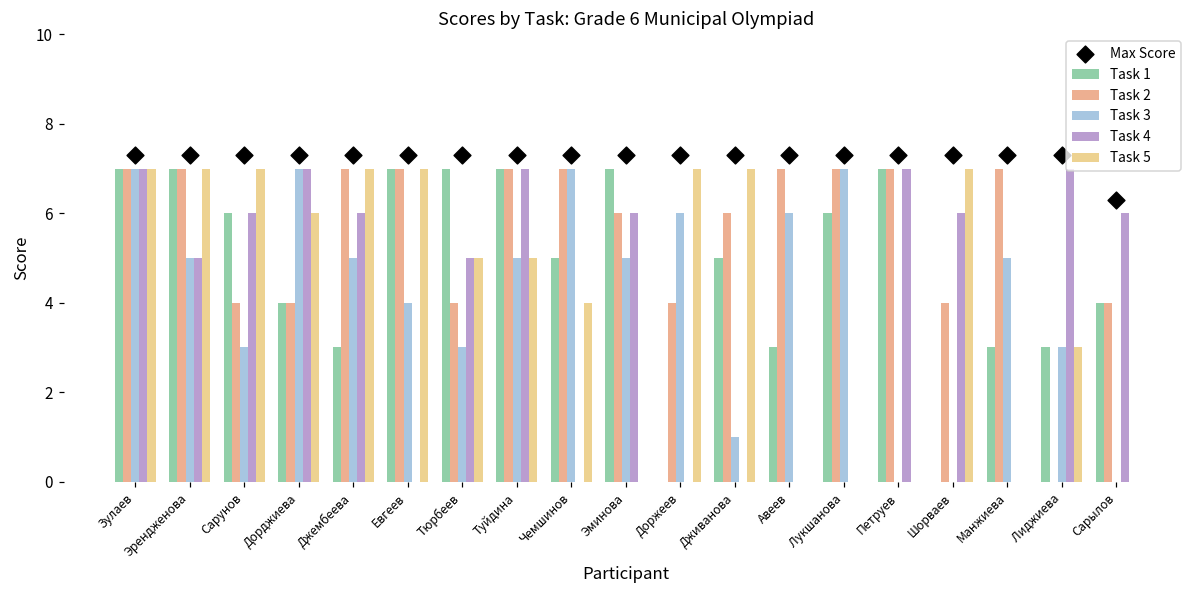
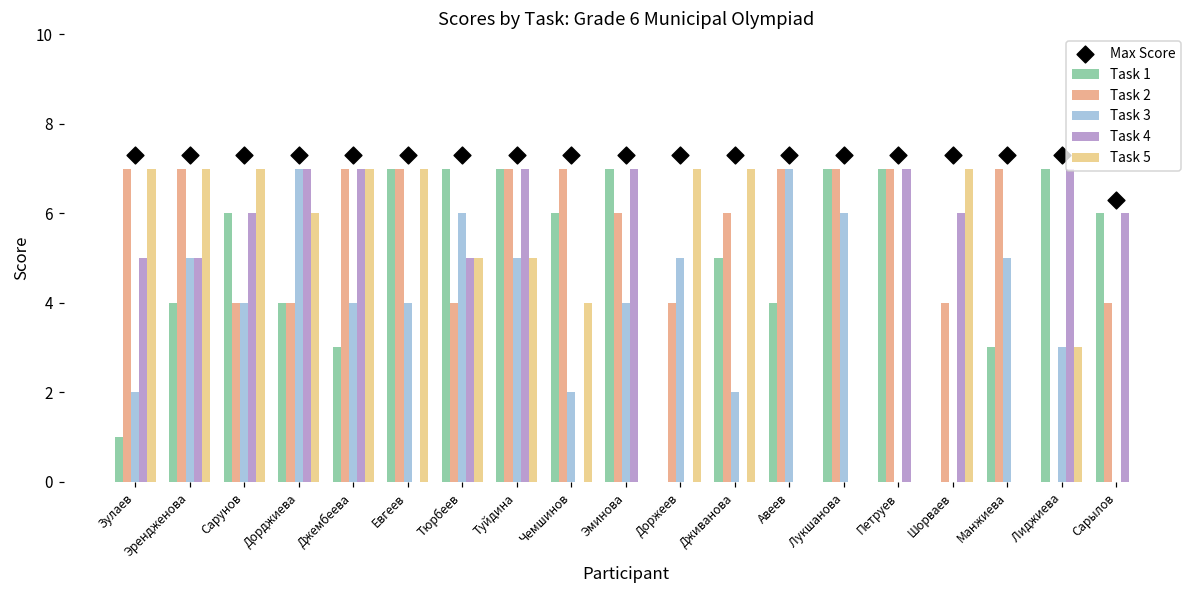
Task 1, Зулаев: 7 -> 1
Task 3, Зулаев: 7 -> 2
Task 4, Зулаев: 7 -> 5
Task 1, Эрендженова: 7 -> 4
Task 3, Сарунов: 3 -> 4
Task 3, Джембеева: 5 -> 4
Task 4, Джембеева: 6 -> 7
Task 3, Тюрбеев: 3 -> 6
Task 1, Чемшинов: 5 -> 6
Task 3, Чемшинов: 7 -> 2
Task 3, Эминова: 5 -> 4
Task 4, Эминова: 6 -> 7
Task 3, Доржеев: 6 -> 5
Task 3, Дживанова: 1 -> 2
Task 1, Авеев: 3 -> 4
Task 3, Авеев: 6 -> 7
Task 1, Лукшанова: 6 -> 7
Task 3, Лукшанова: 7 -> 6
Task 1, Лиджиева: 3 -> 7
Task 1, Сарылов: 4 -> 6
